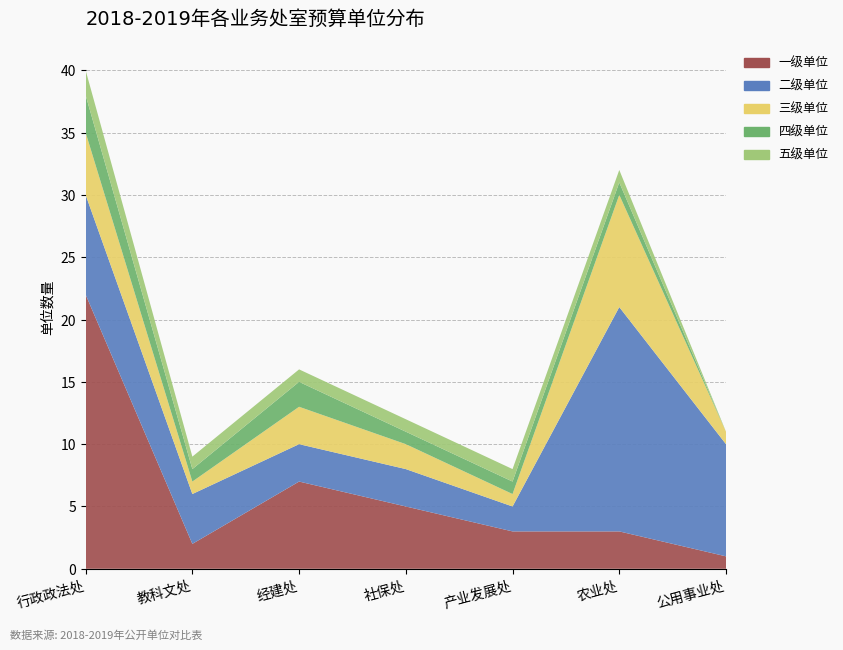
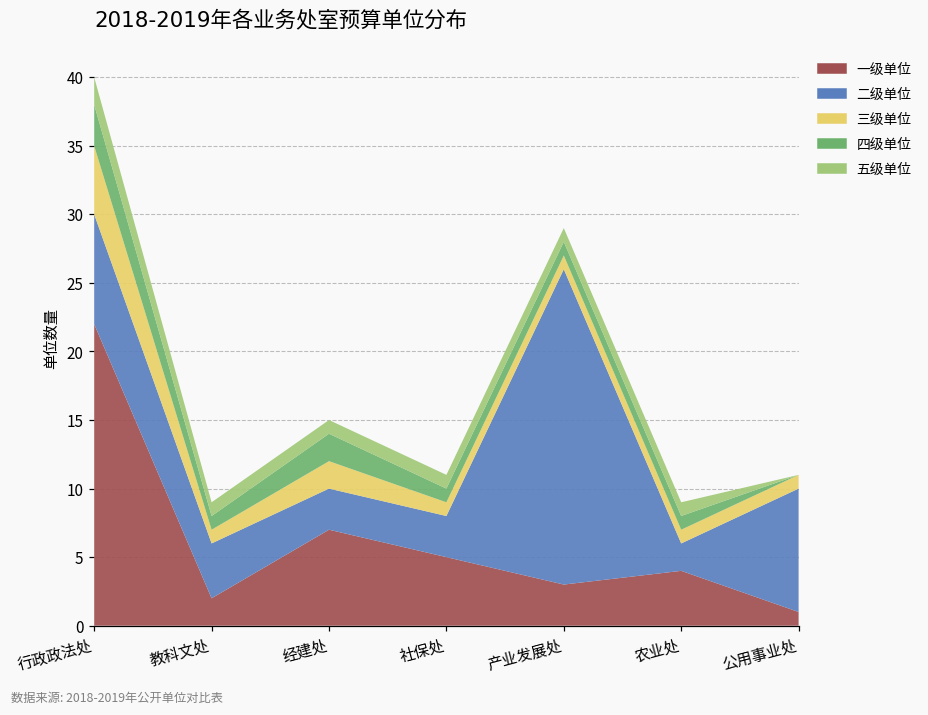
三级单位, 经建处: 3 -> 2
三级单位, 社保处: 2 -> 1
二级单位, 产业发展处: 2 -> 23
一级单位, 农业处: 3 -> 4
二级单位, 农业处: 18 -> 2
三级单位, 农业处: 9 -> 1
